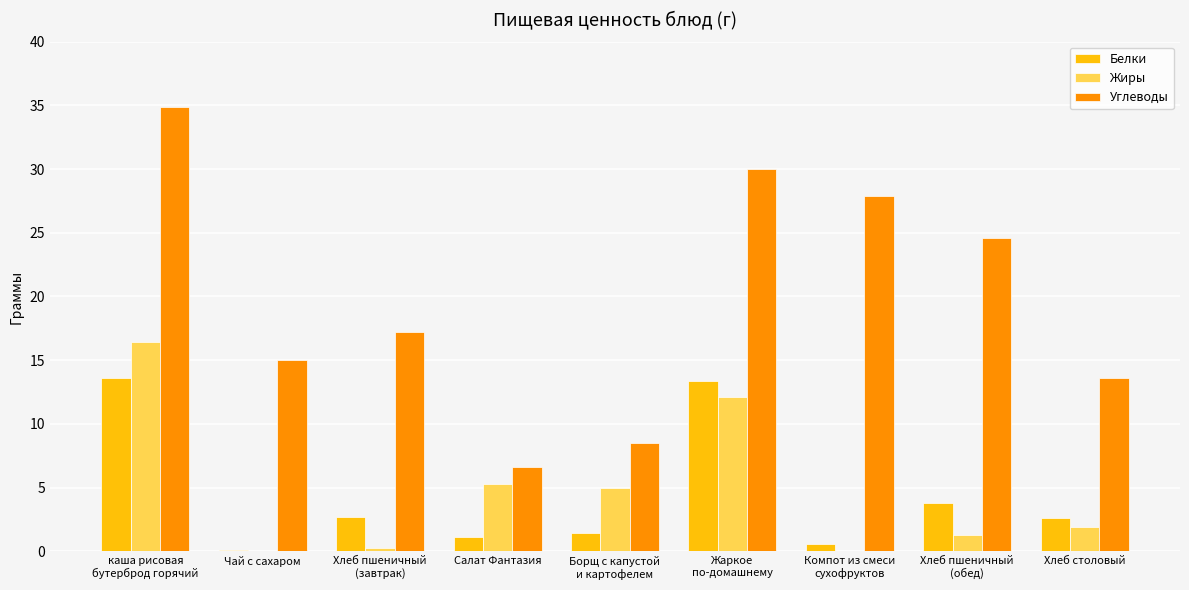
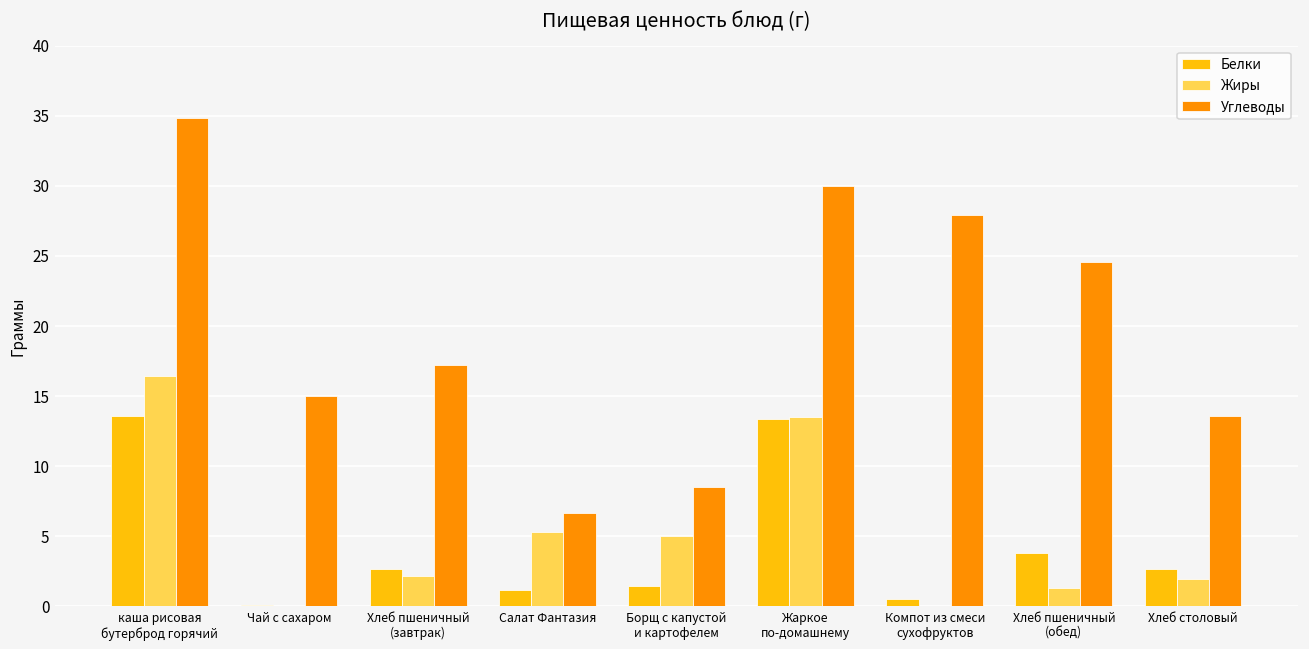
Жиры, Хлеб пшеничный (завтрак): 0.3 -> 2.2
Жиры, Жаркое по-домашнему: 12.1 -> 13.5
